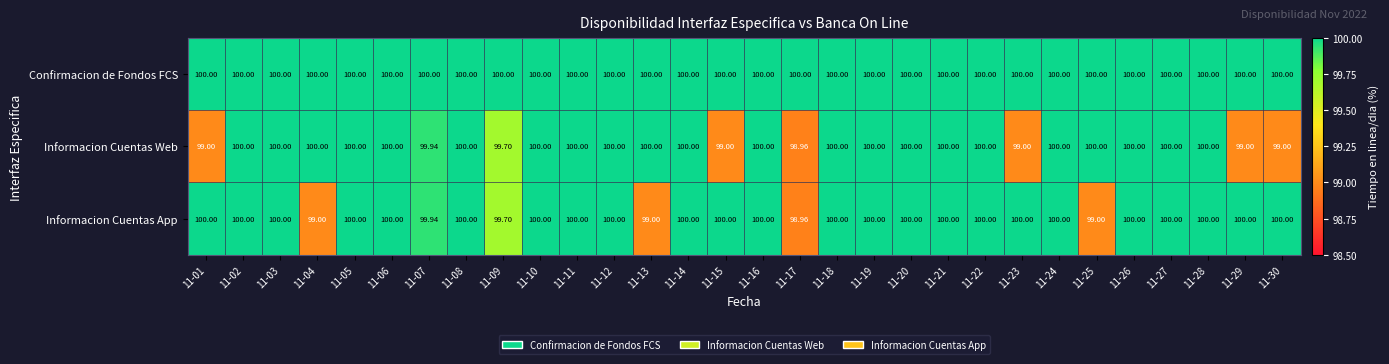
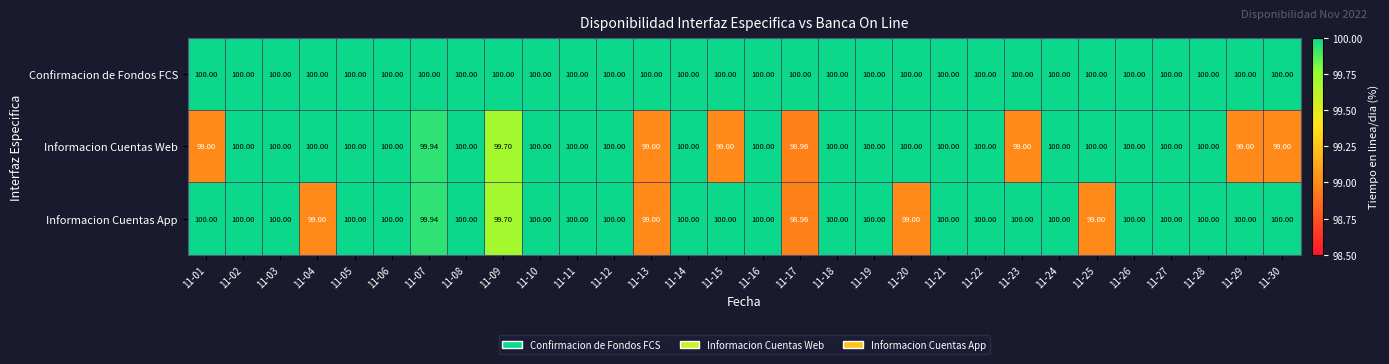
Informacion Cuentas Web, 11-13: 100.00 -> 99.00
Informacion Cuentas App, 11-20: 100.00 -> 99.00
